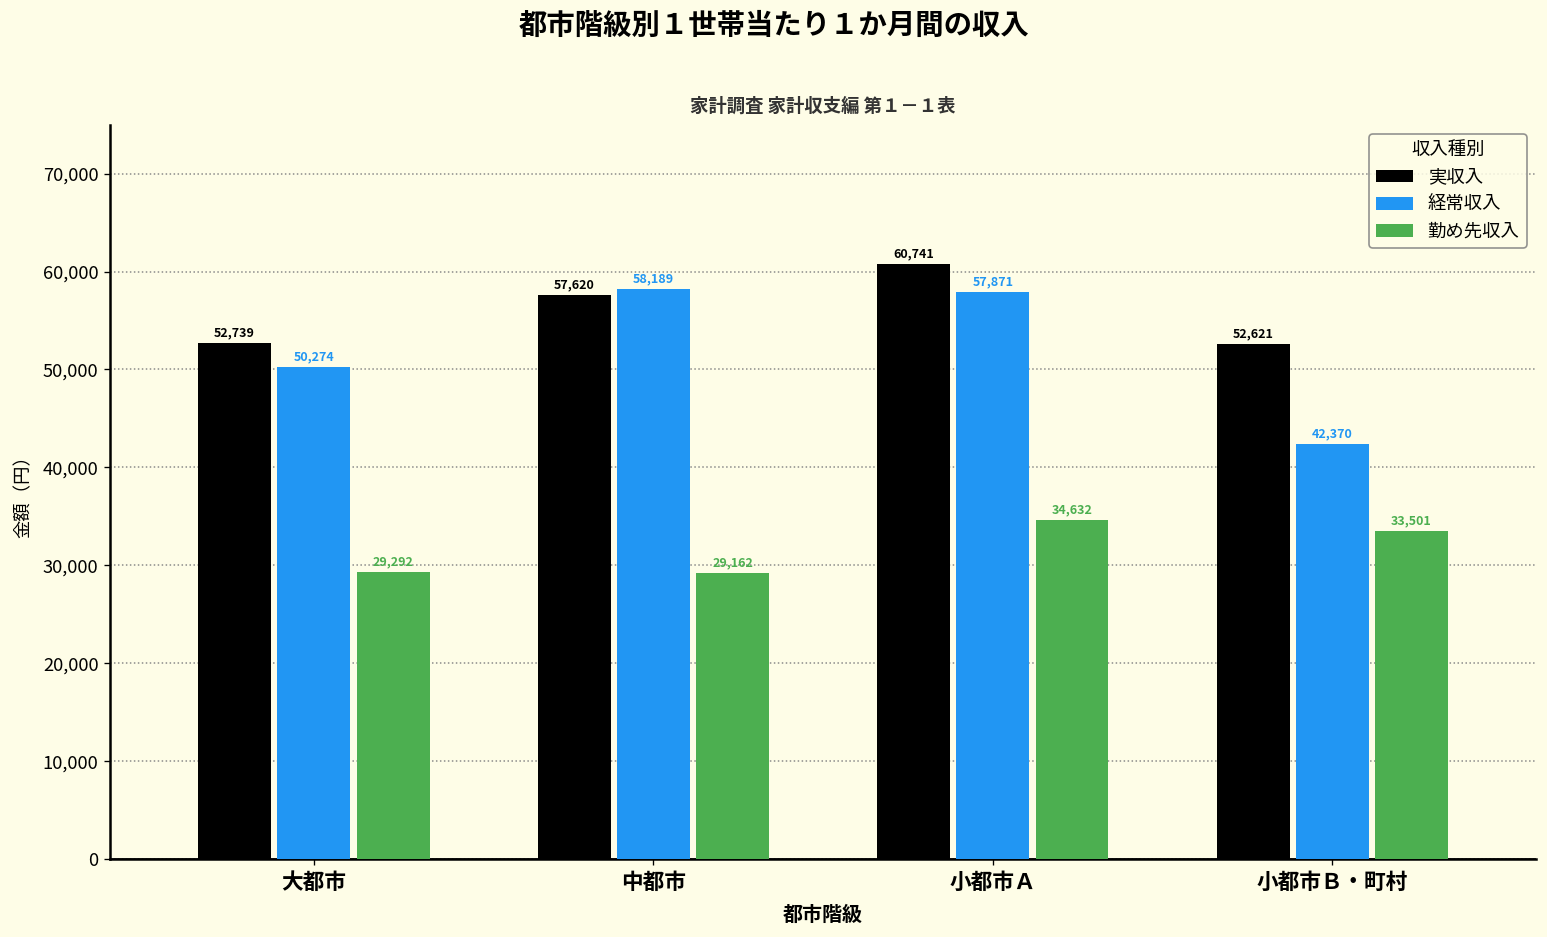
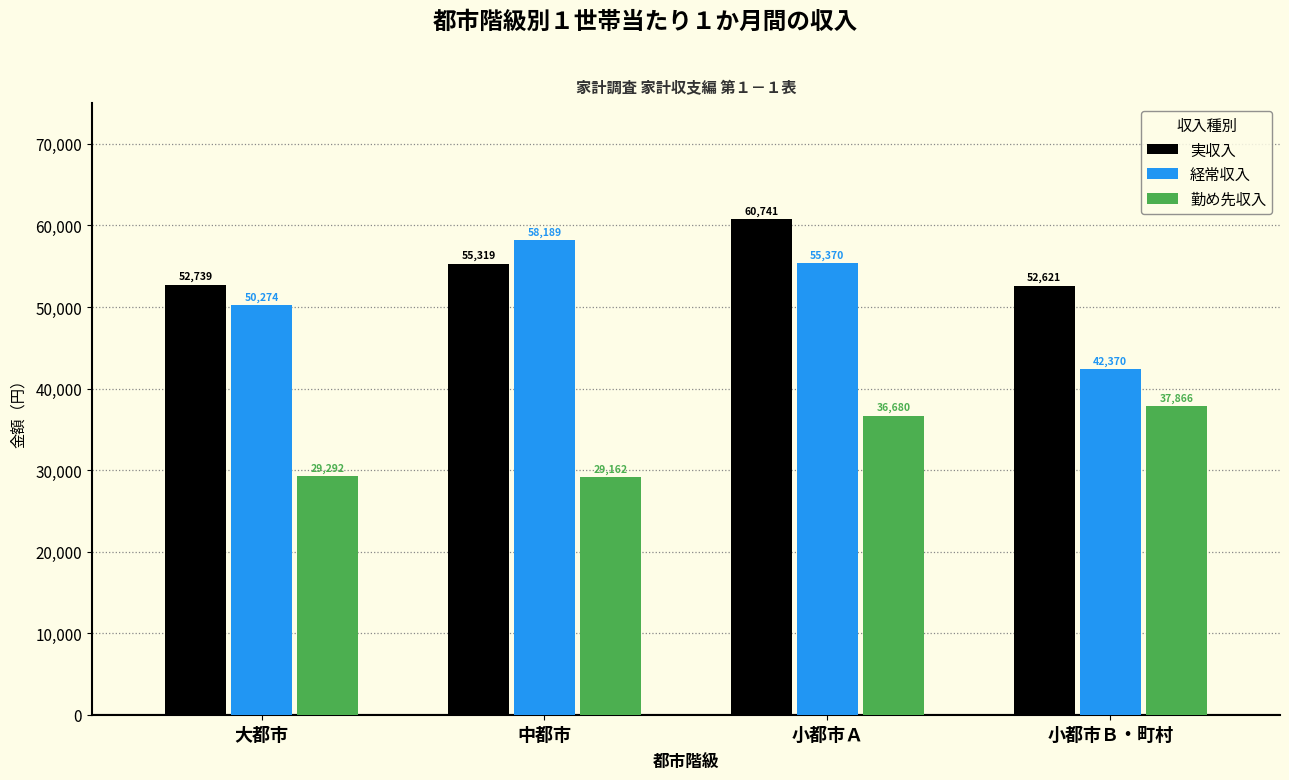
実収入, 中都市: 57,620 -> 55,319
経常収入, 小都市Ａ: 57,871 -> 55,370
勤め先収入, 小都市Ａ: 34,632 -> 36,680
勤め先収入, 小都市Ｂ・町村: 33,501 -> 37,866
